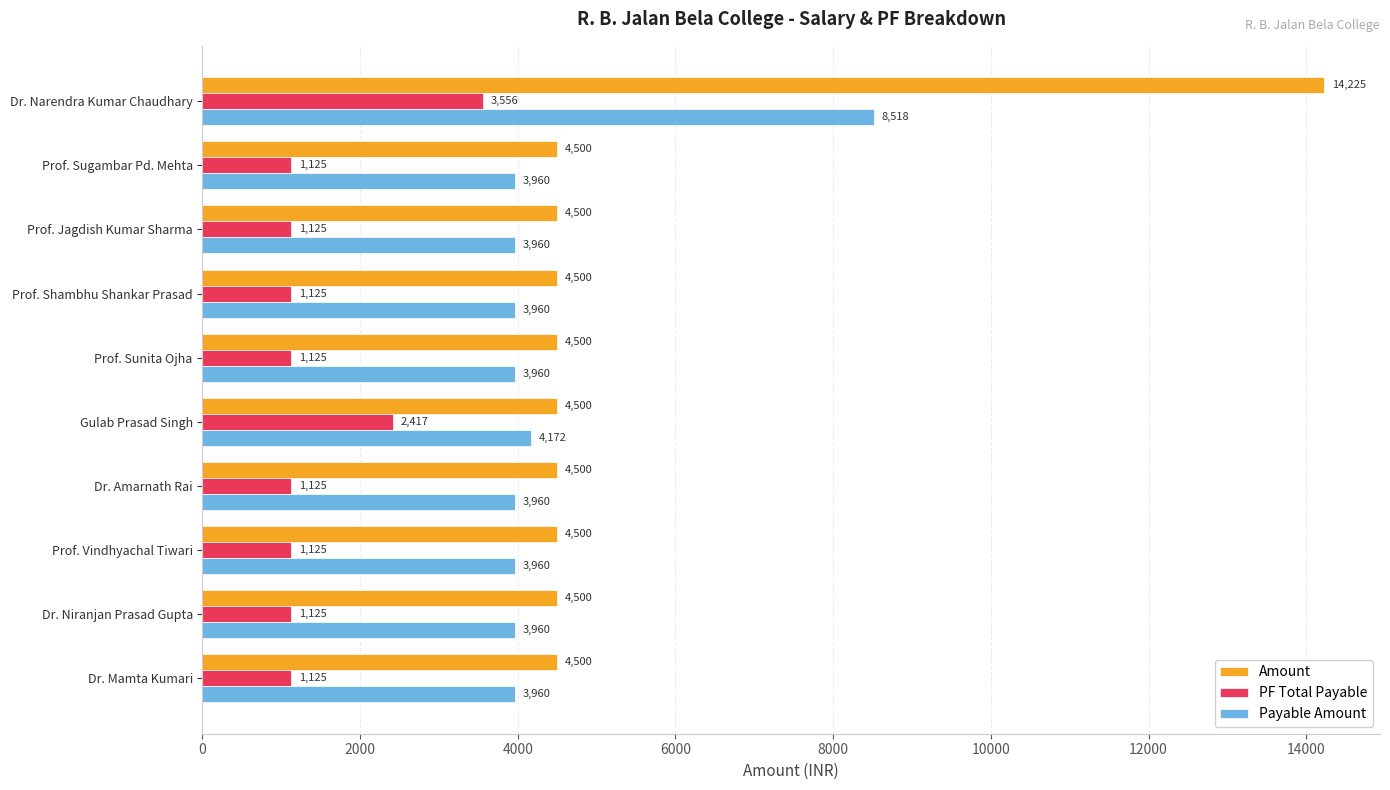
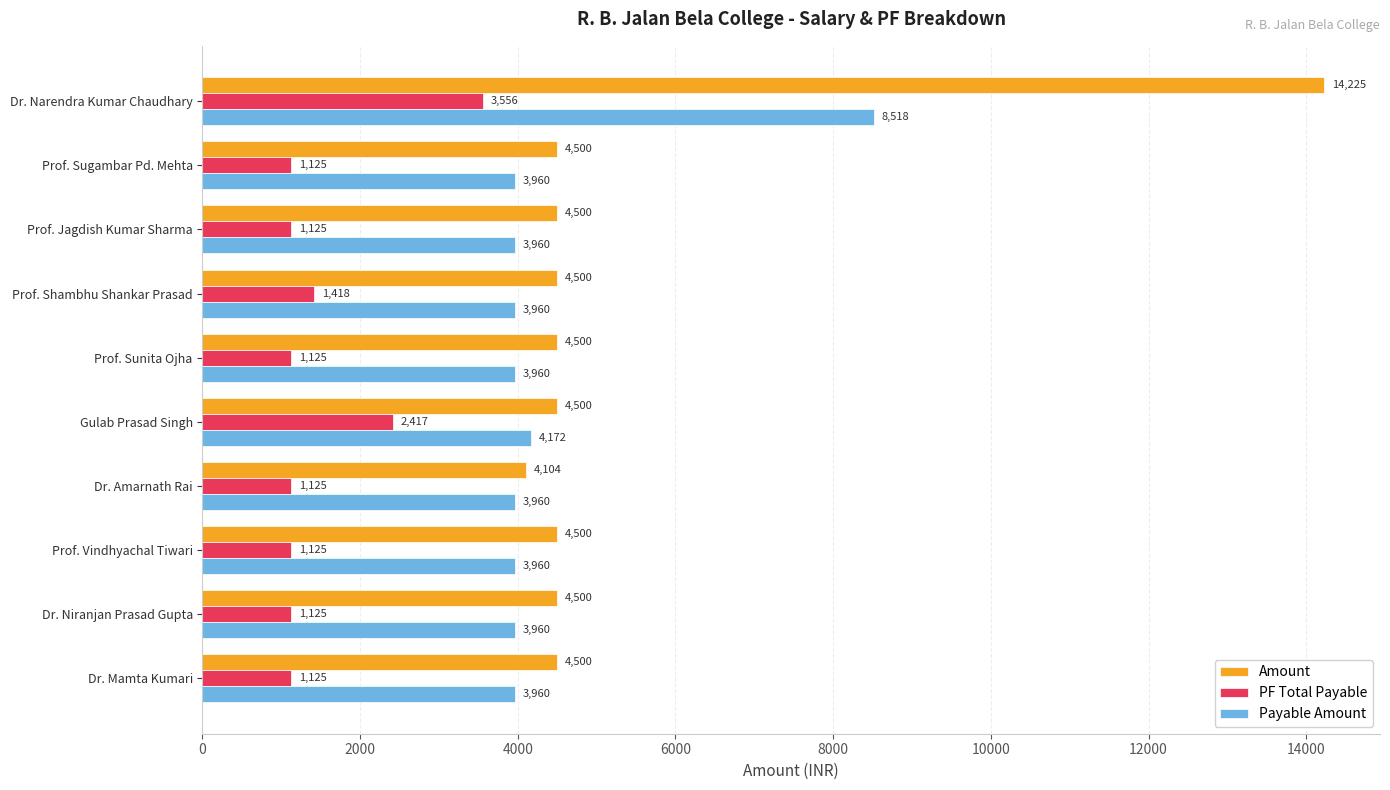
PF Total Payable, Prof. Shambhu Shankar Prasad: 1,125 -> 1,418
Amount, Dr. Amarnath Rai: 4,500 -> 4,104
